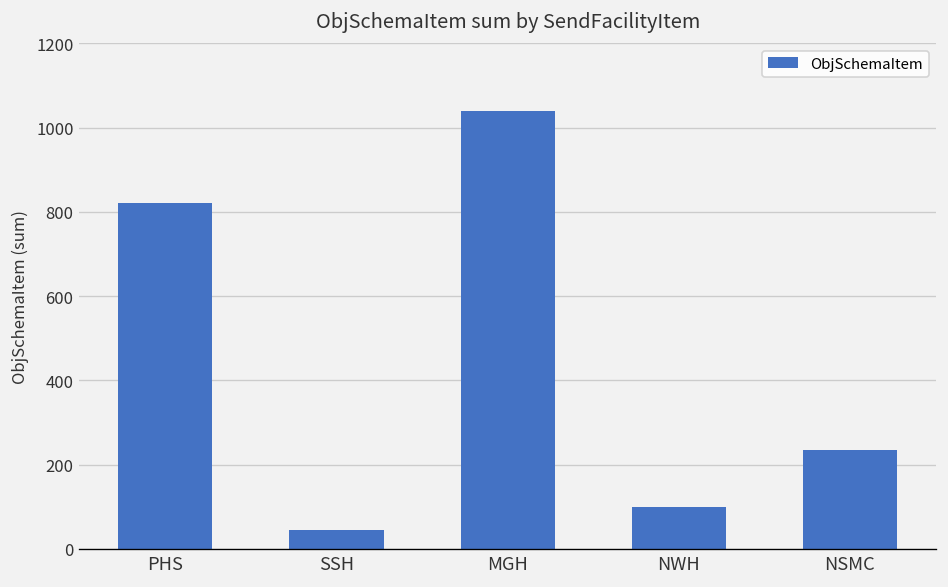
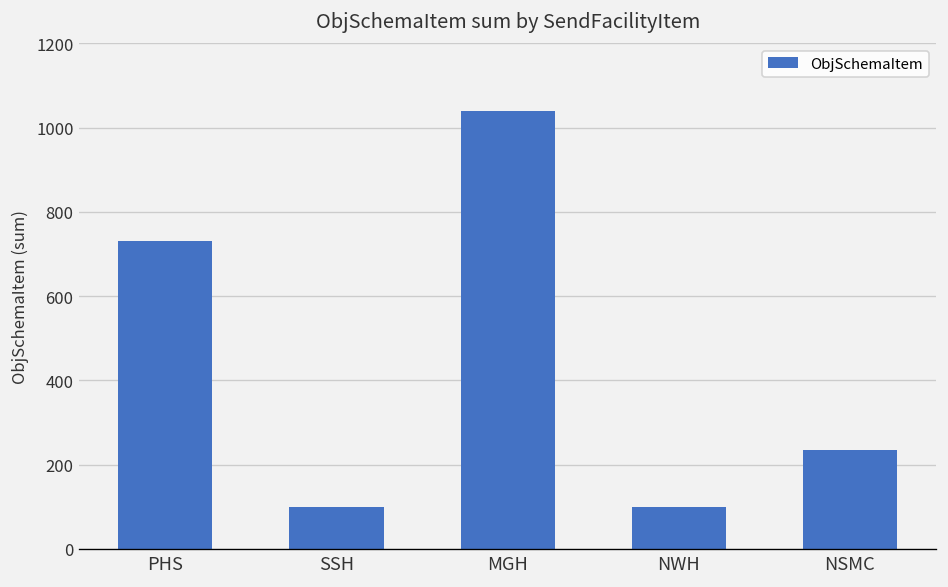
PHS: 820 -> 730
SSH: 50 -> 100
